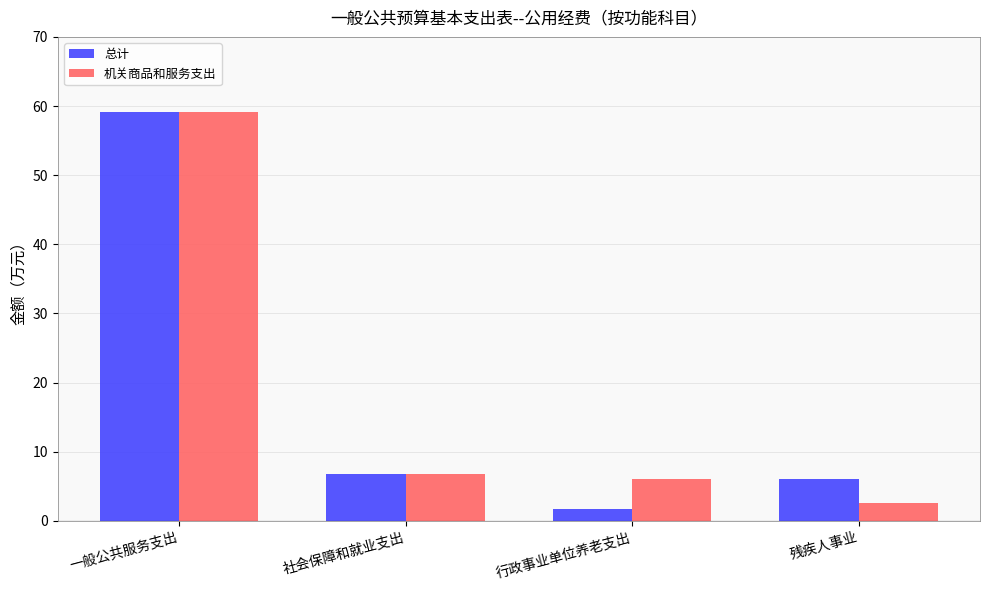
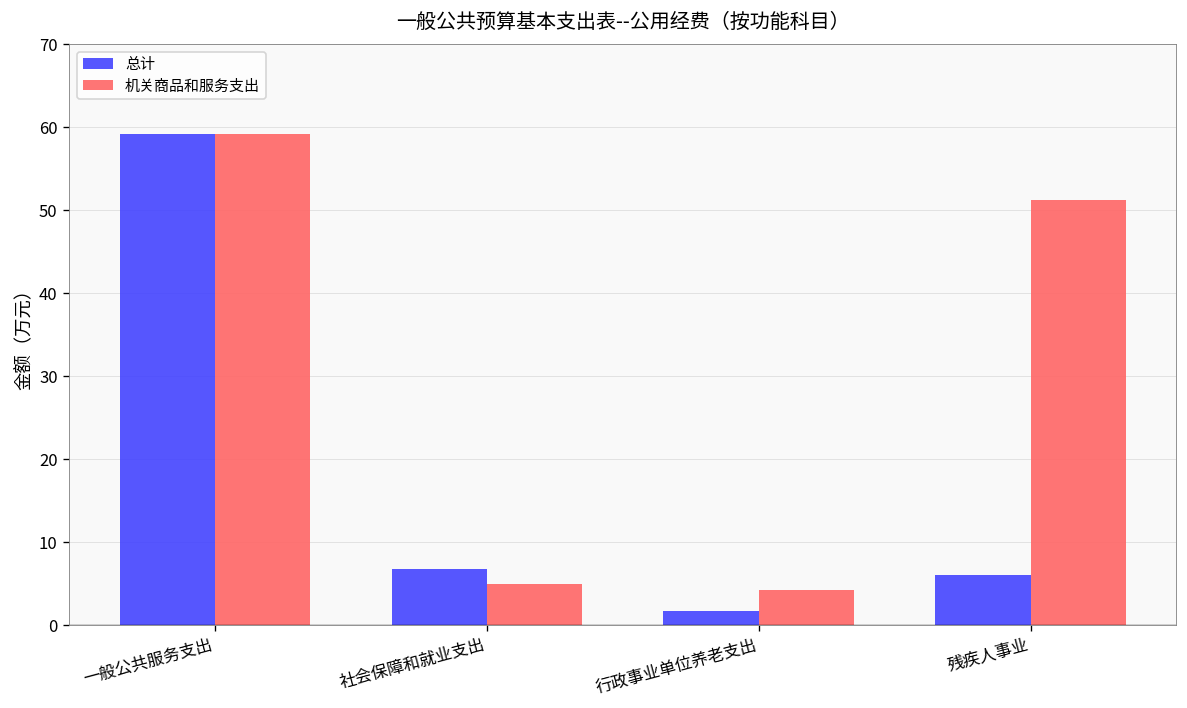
机关商品和服务支出, 社会保障和就业支出: 7 -> 5
机关商品和服务支出, 行政事业单位养老支出: 6 -> 4
机关商品和服务支出, 残疾人事业: 3 -> 51
